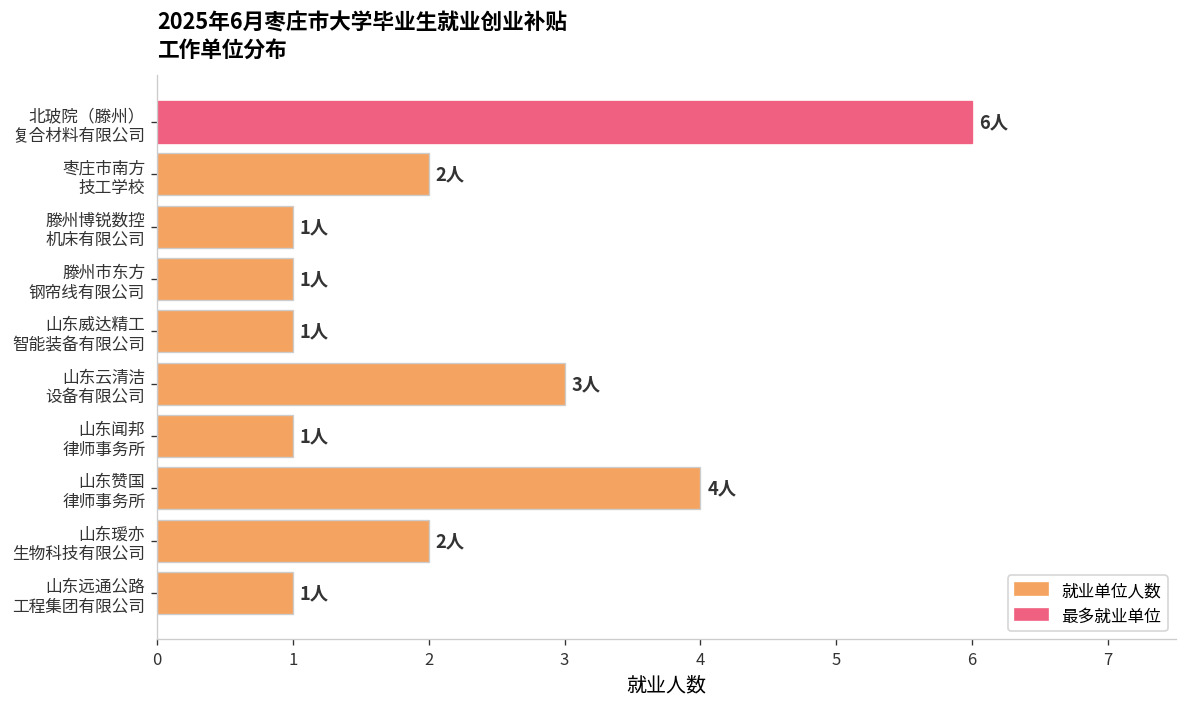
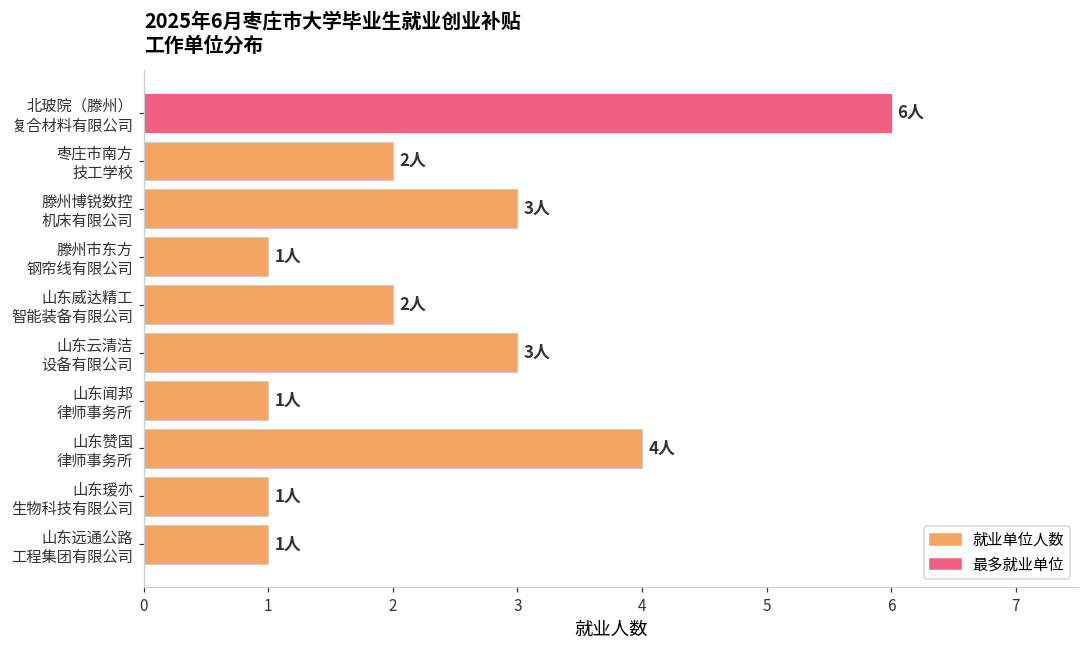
滕州博锐数控 机床有限公司: 1人 -> 3人
山东威达精工 智能装备有限公司: 1人 -> 2人
山东瑷亦 生物科技有限公司: 2人 -> 1人
